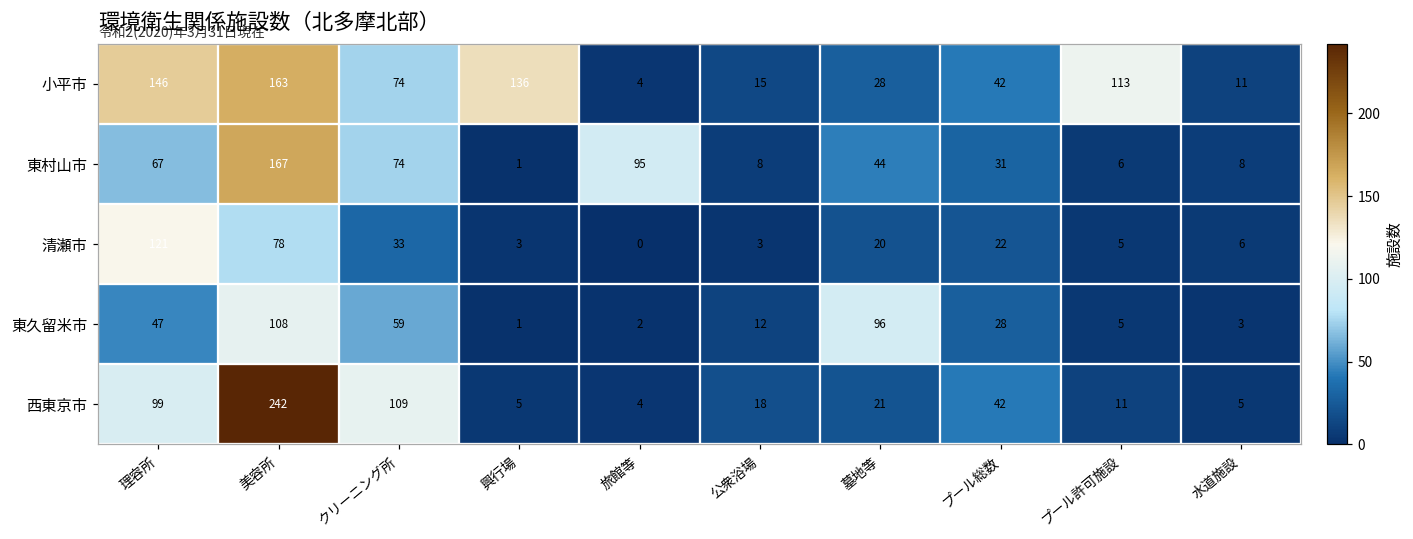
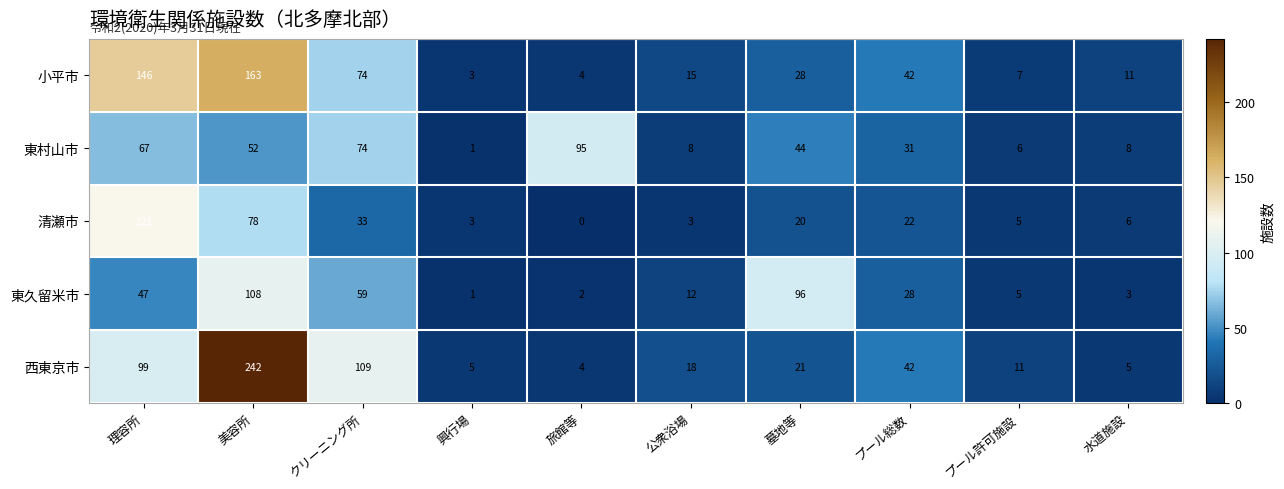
小平市, 興行場: 136 -> 3
小平市, プール許可施設: 113 -> 7
東村山市, 美容所: 167 -> 52
